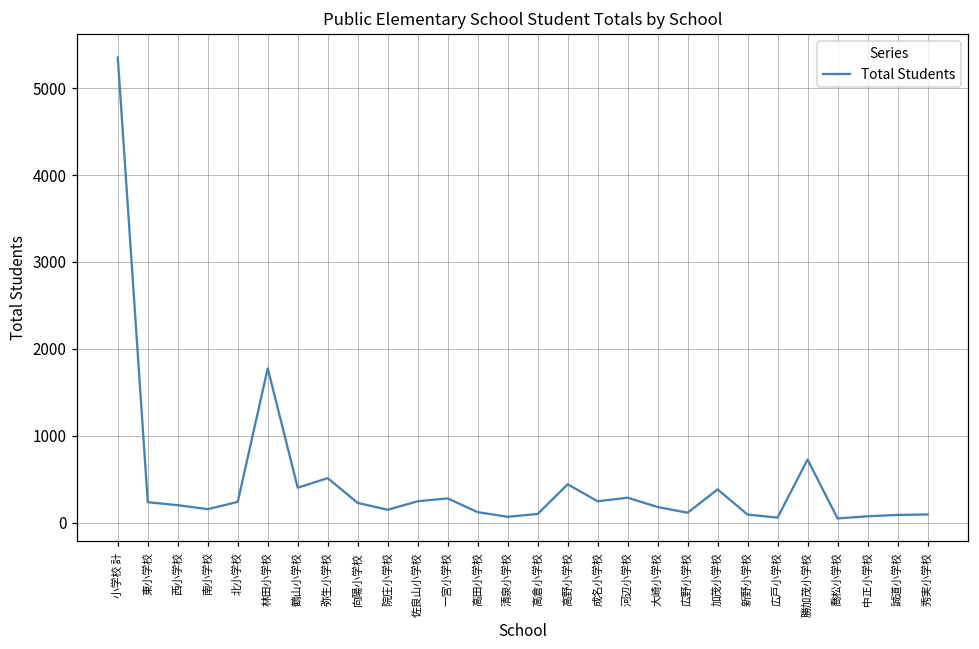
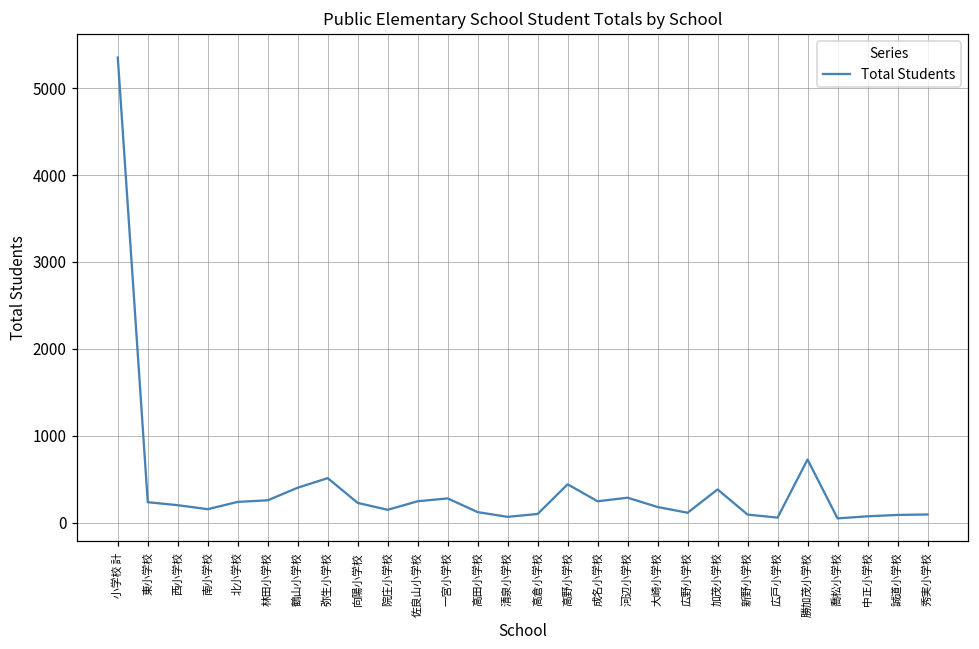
林田小学校: 1800 -> 300
